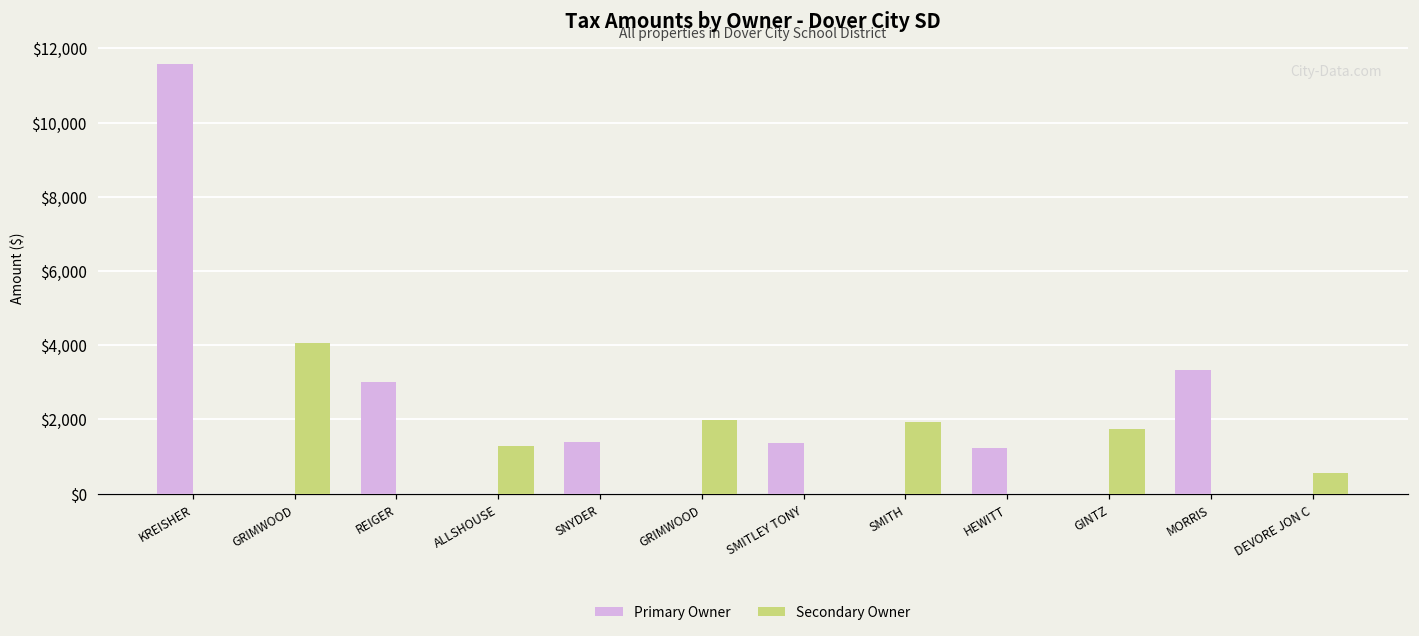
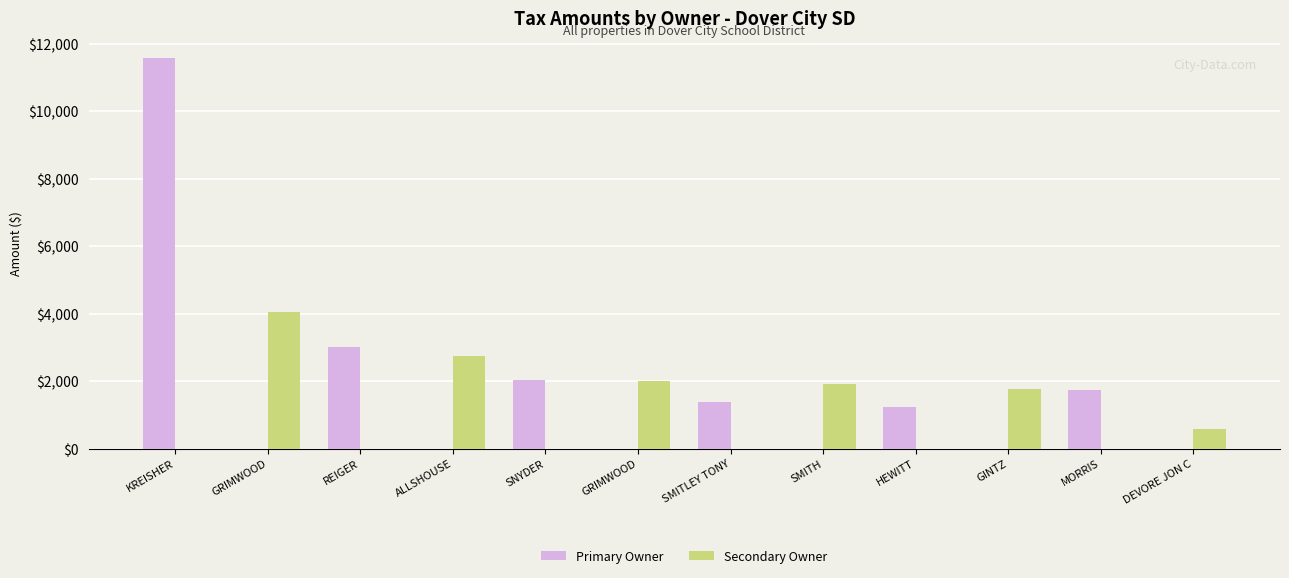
Secondary Owner, ALLSHOUSE: $1,300 -> $2,700
Primary Owner, SNYDER: $1,400 -> $2,000
Primary Owner, MORRIS: $3,300 -> $1,700
